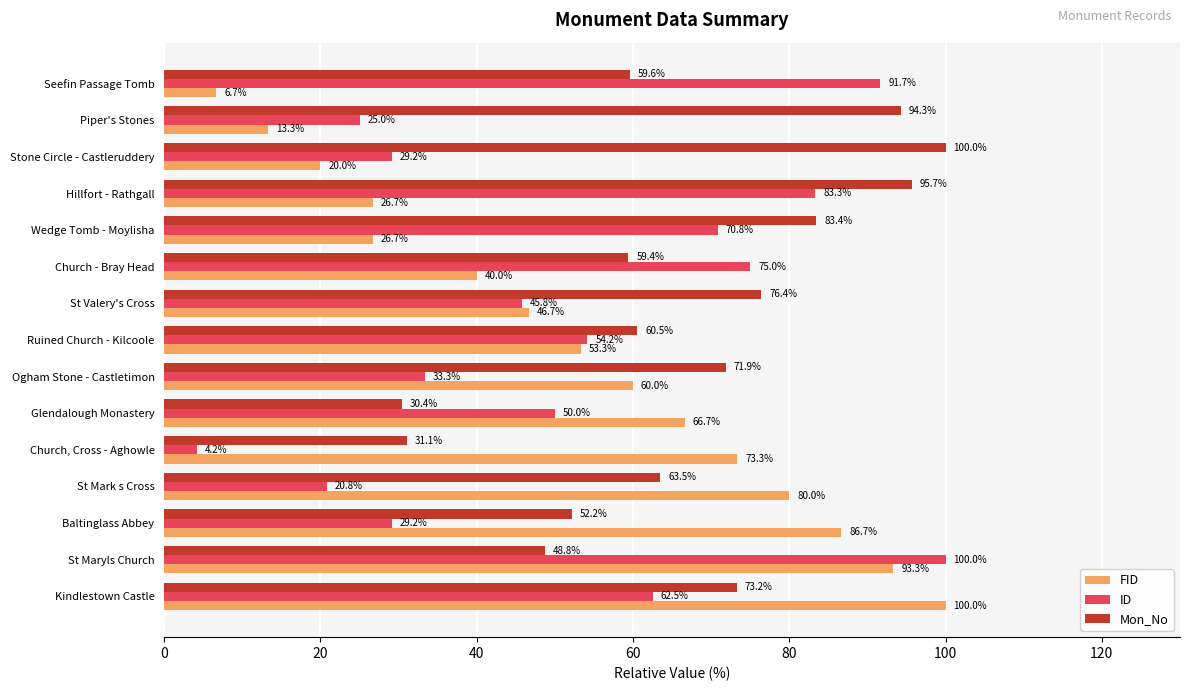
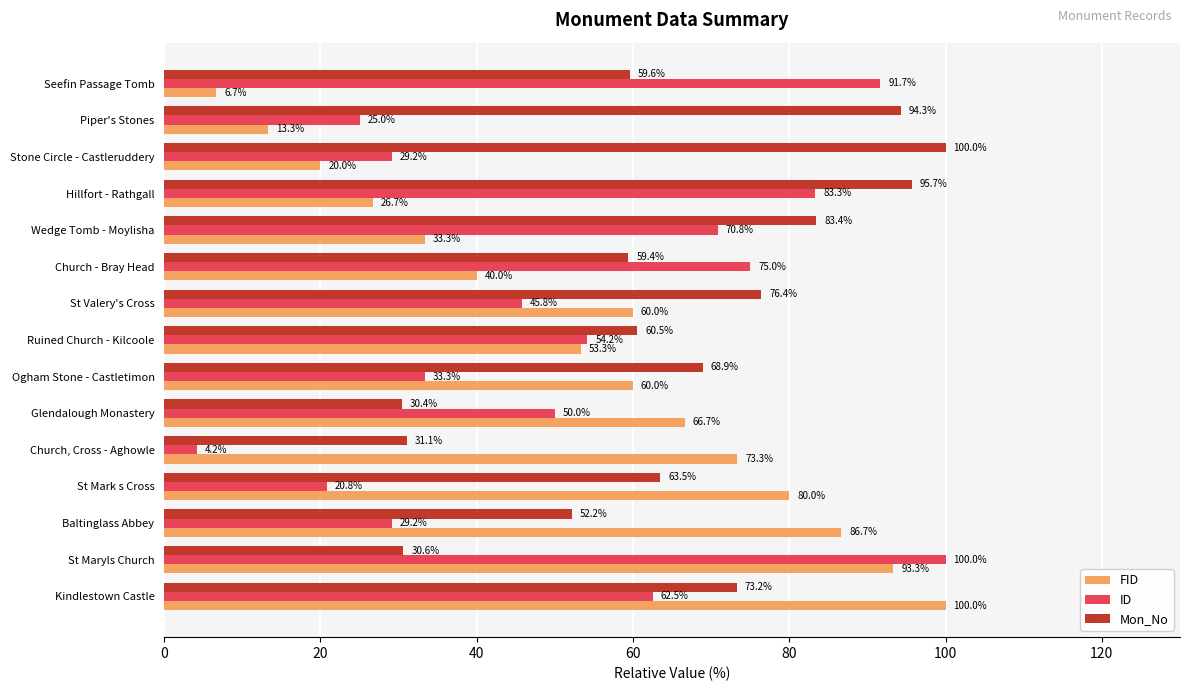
FID, Wedge Tomb - Moylisha: 26.7% -> 33.3%
FID, St Valery's Cross: 46.7% -> 60.0%
Mon_No, Ogham Stone - Castletimon: 71.9% -> 68.9%
Mon_No, St Maryls Church: 48.8% -> 30.6%
